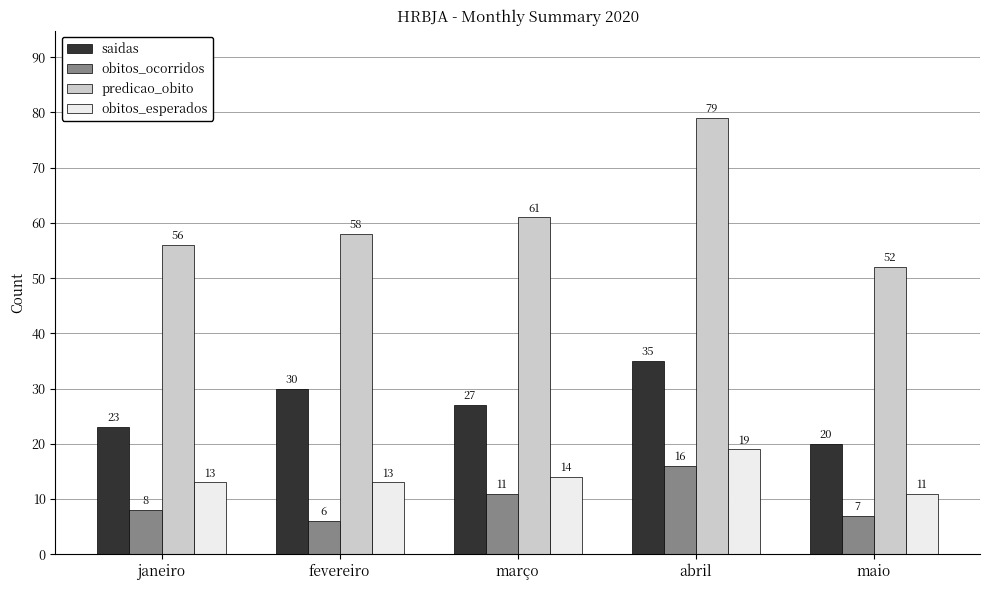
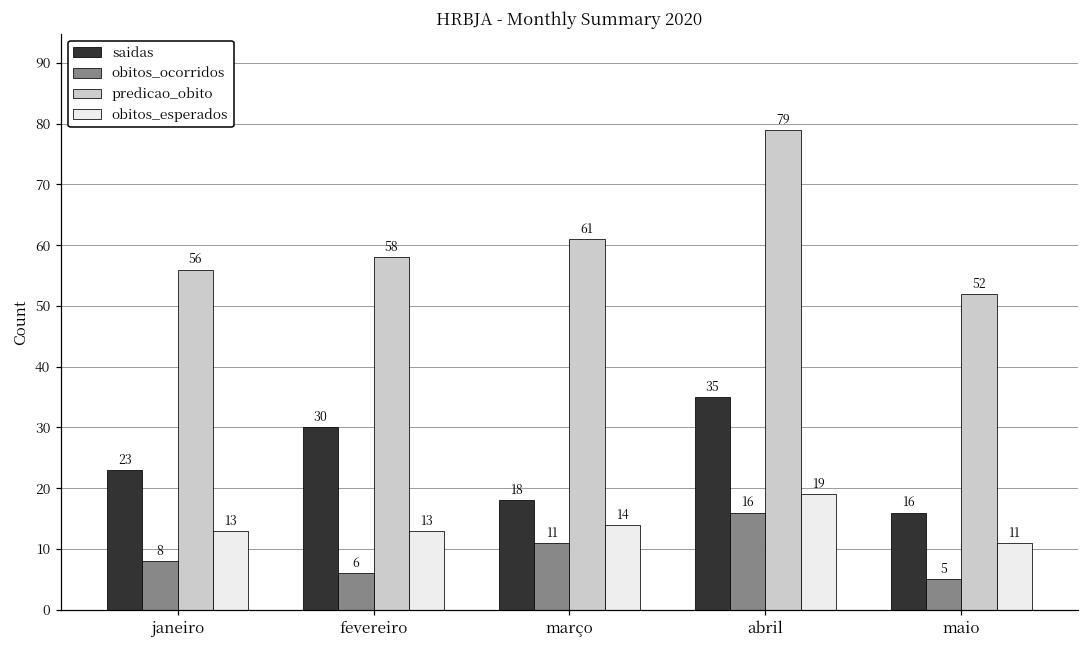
saidas, março: 27 -> 18
saidas, maio: 20 -> 16
obitos_ocorridos, maio: 7 -> 5
